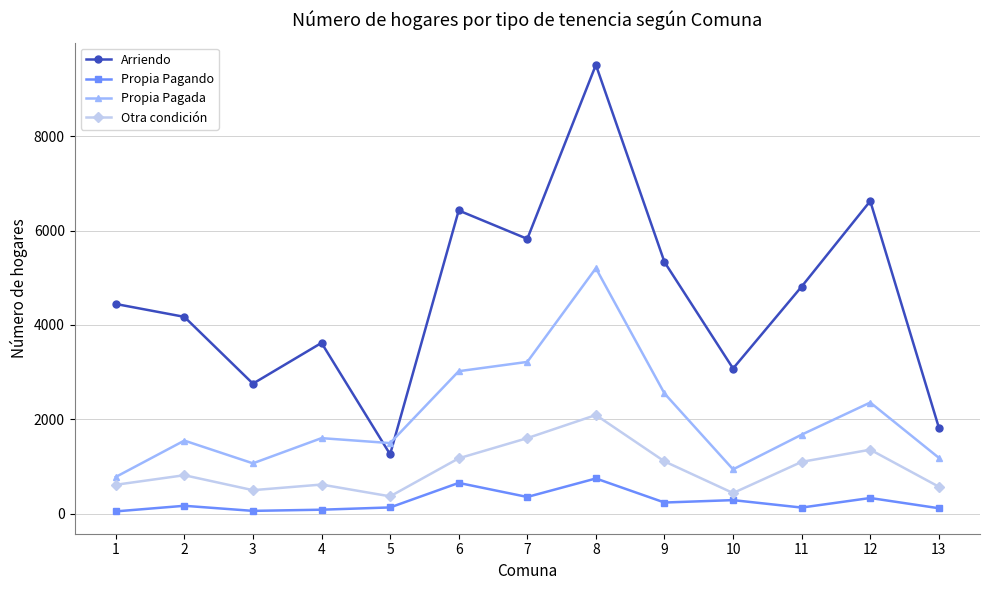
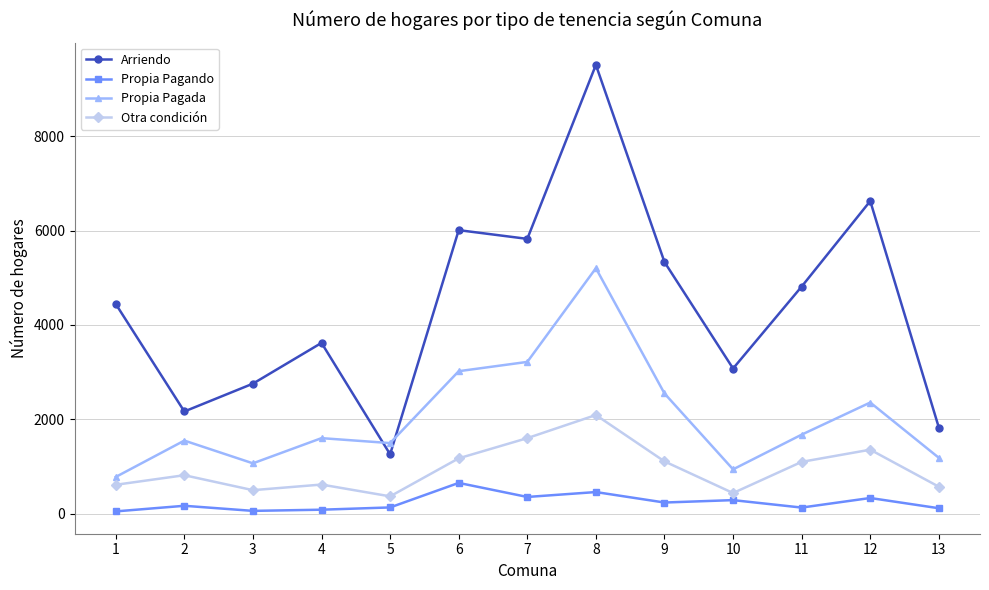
Arriendo, 2: 4200 -> 2200
Arriendo, 6: 6400 -> 6000
Propia Pagando, 8: 700 -> 500
